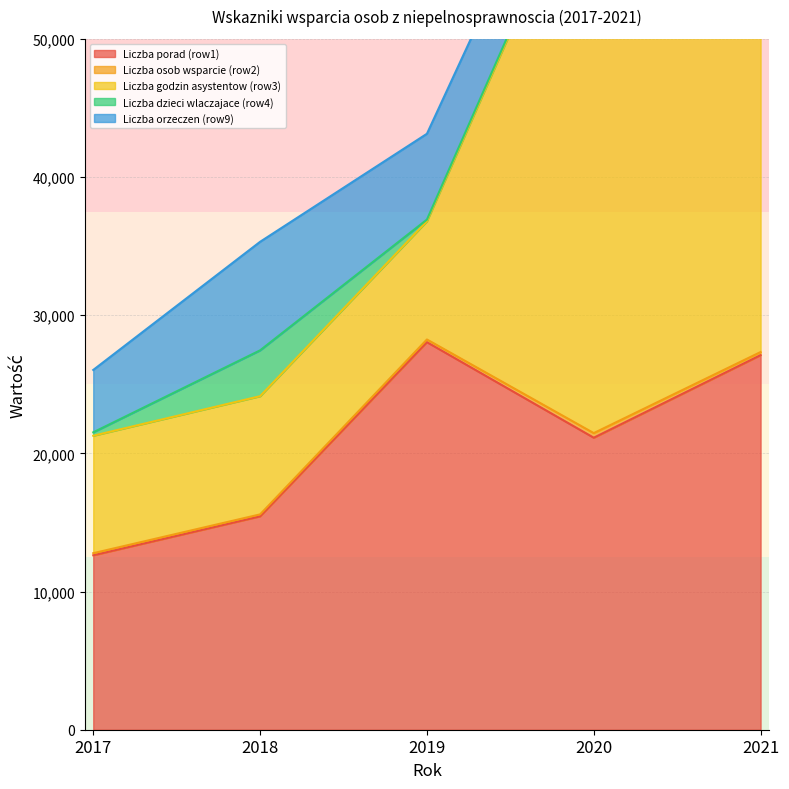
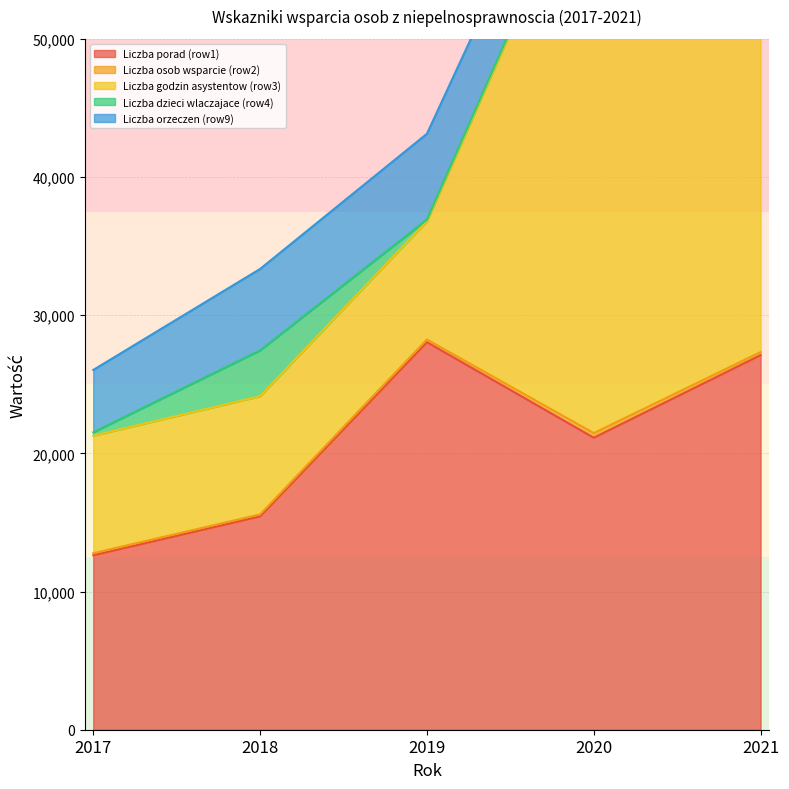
Liczba orzeczen (row9), 2018: 7,900 -> 5,900
